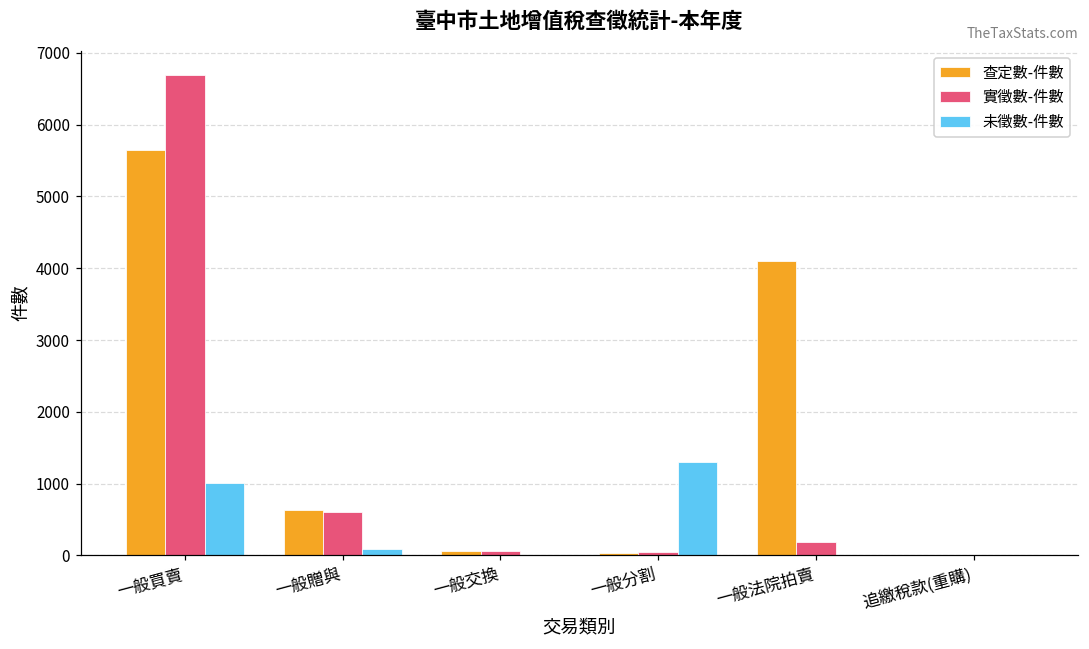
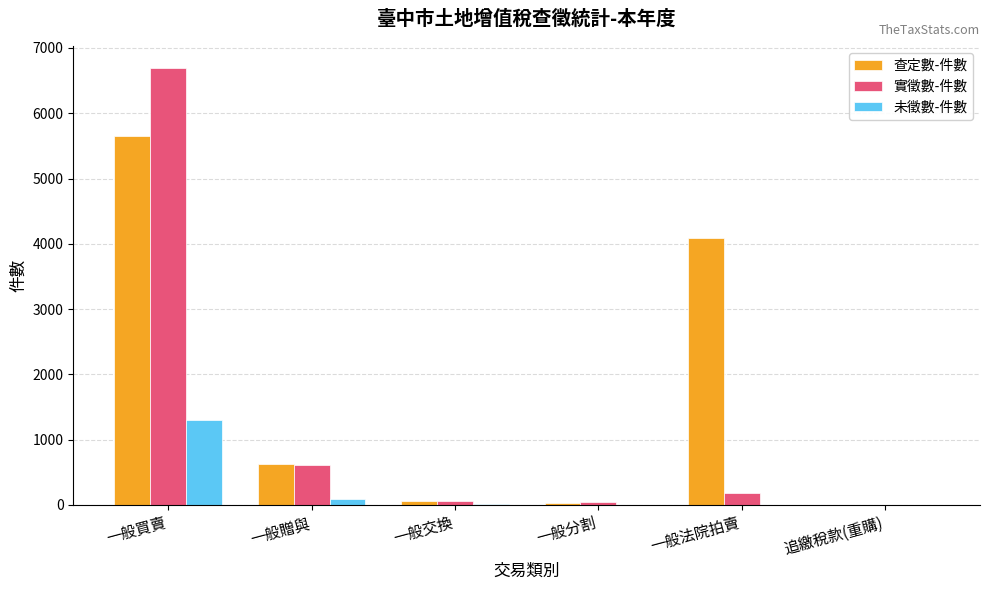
未徵數-件數, 一般買賣: 1000 -> 1300
未徵數-件數, 一般分割: 1300 -> 0
